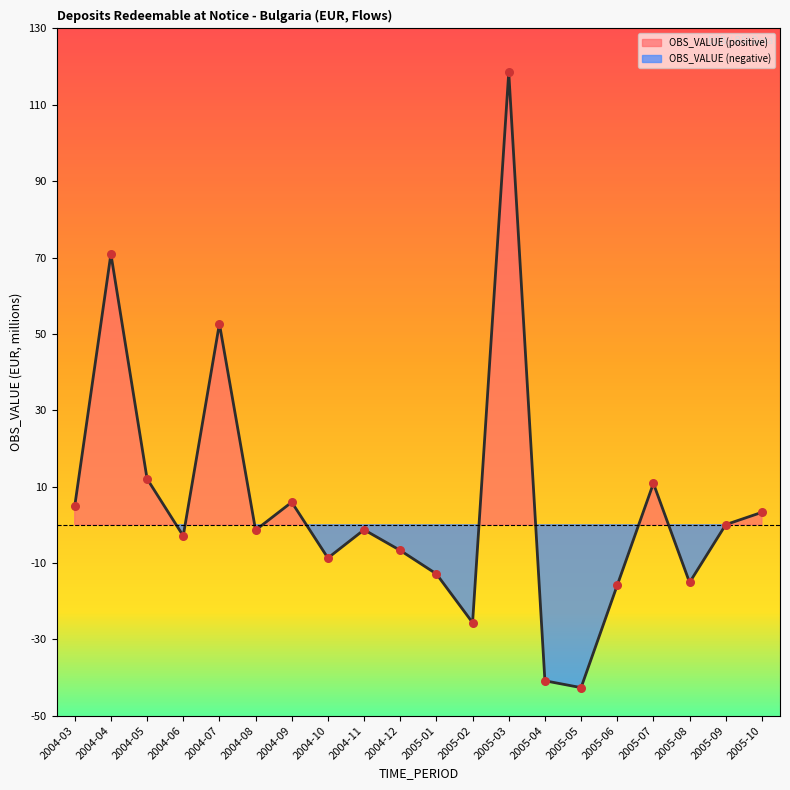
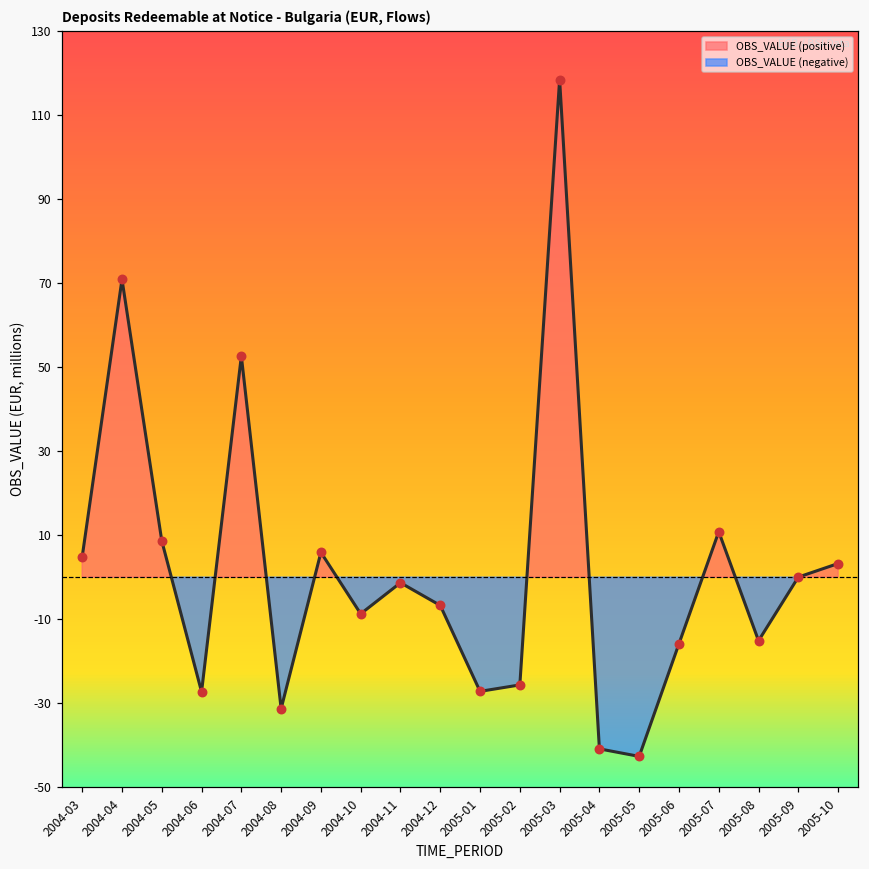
2004-05: 12 -> 9
2004-06: -3 -> -27
2004-08: -1 -> -31
2005-01: -13 -> -27
